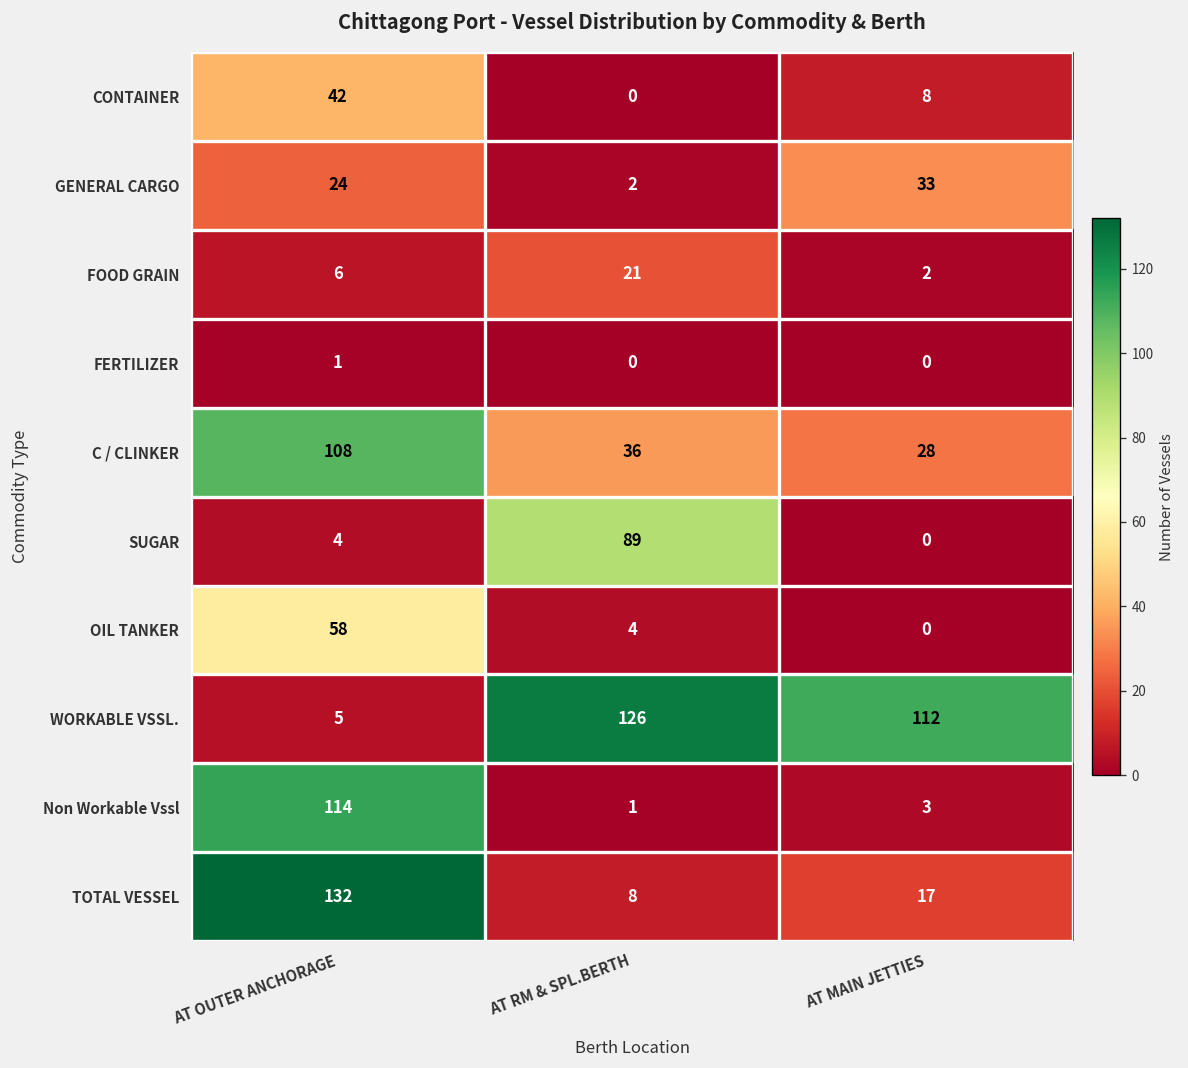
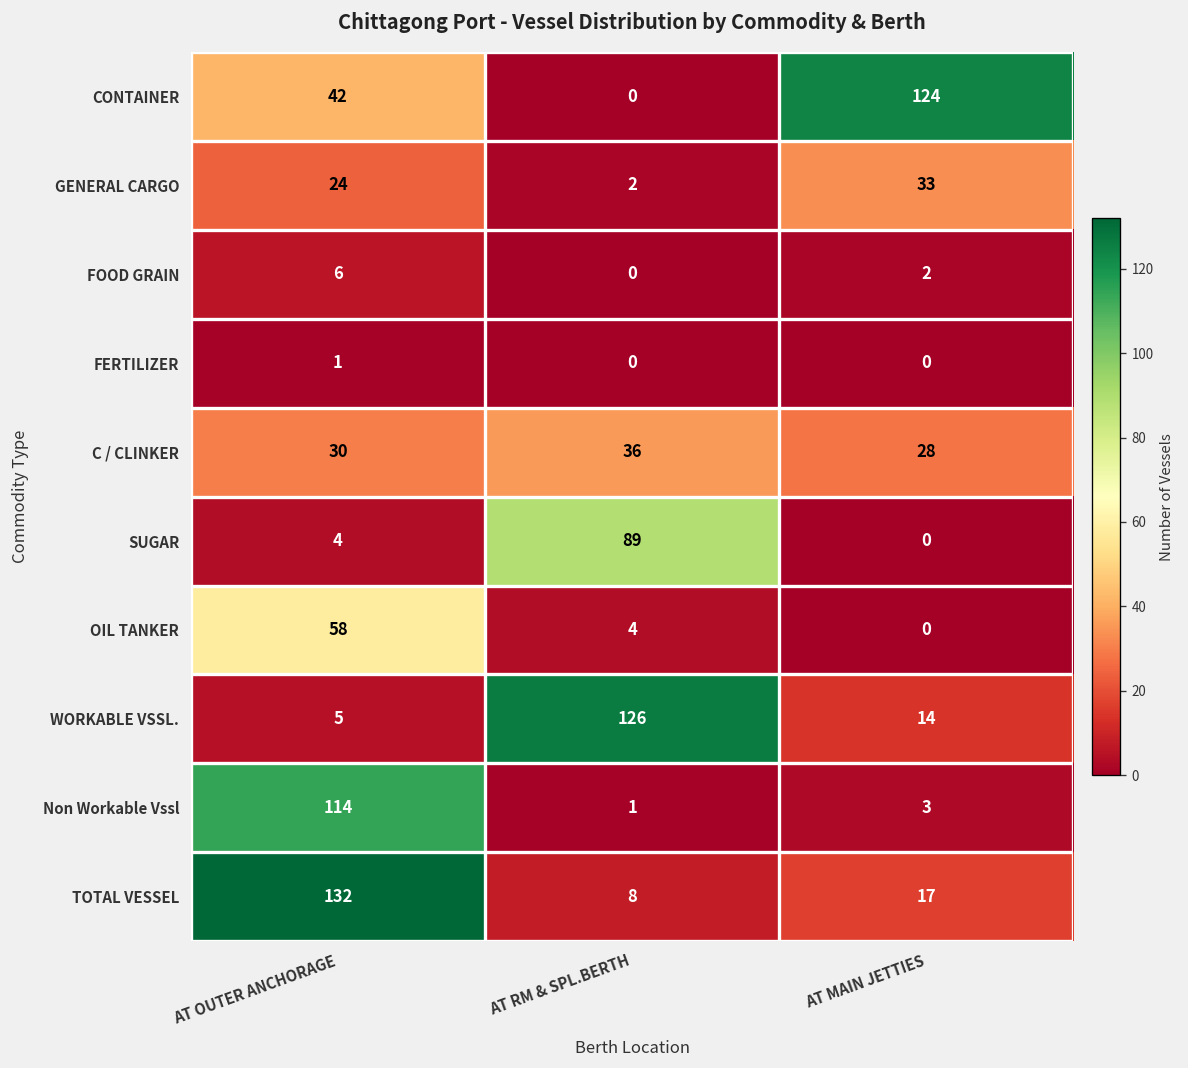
CONTAINER, AT MAIN JETTIES: 8 -> 124
FOOD GRAIN, AT RM & SPL.BERTH: 21 -> 0
C / CLINKER, AT OUTER ANCHORAGE: 108 -> 30
WORKABLE VSSL., AT MAIN JETTIES: 112 -> 14
